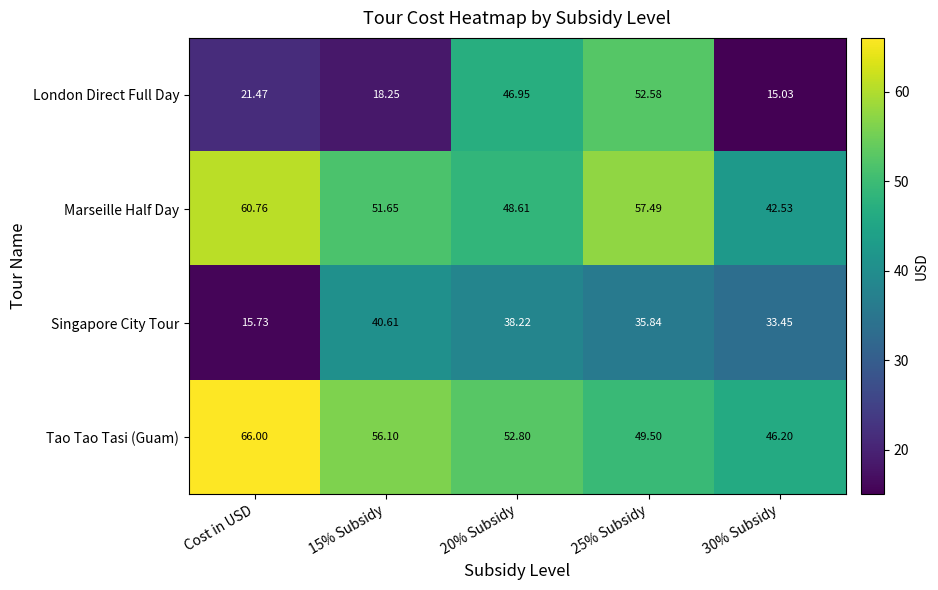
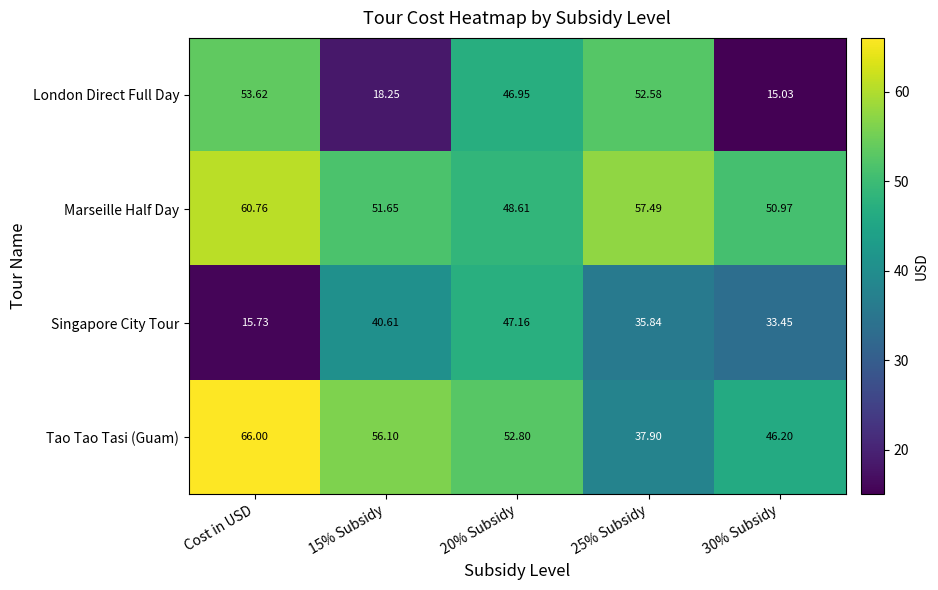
London Direct Full Day, Cost in USD: 21.47 -> 53.62
Marseille Half Day, 30% Subsidy: 42.53 -> 50.97
Singapore City Tour, 20% Subsidy: 38.22 -> 47.16
Tao Tao Tasi (Guam), 25% Subsidy: 49.50 -> 37.90
